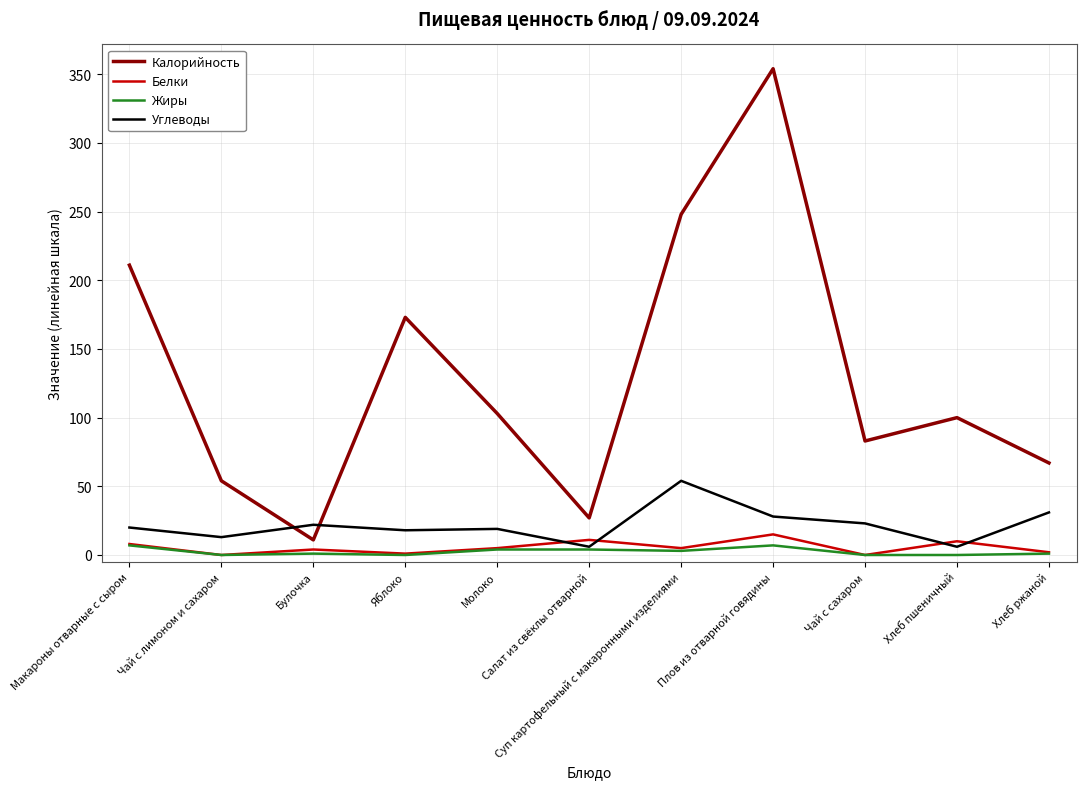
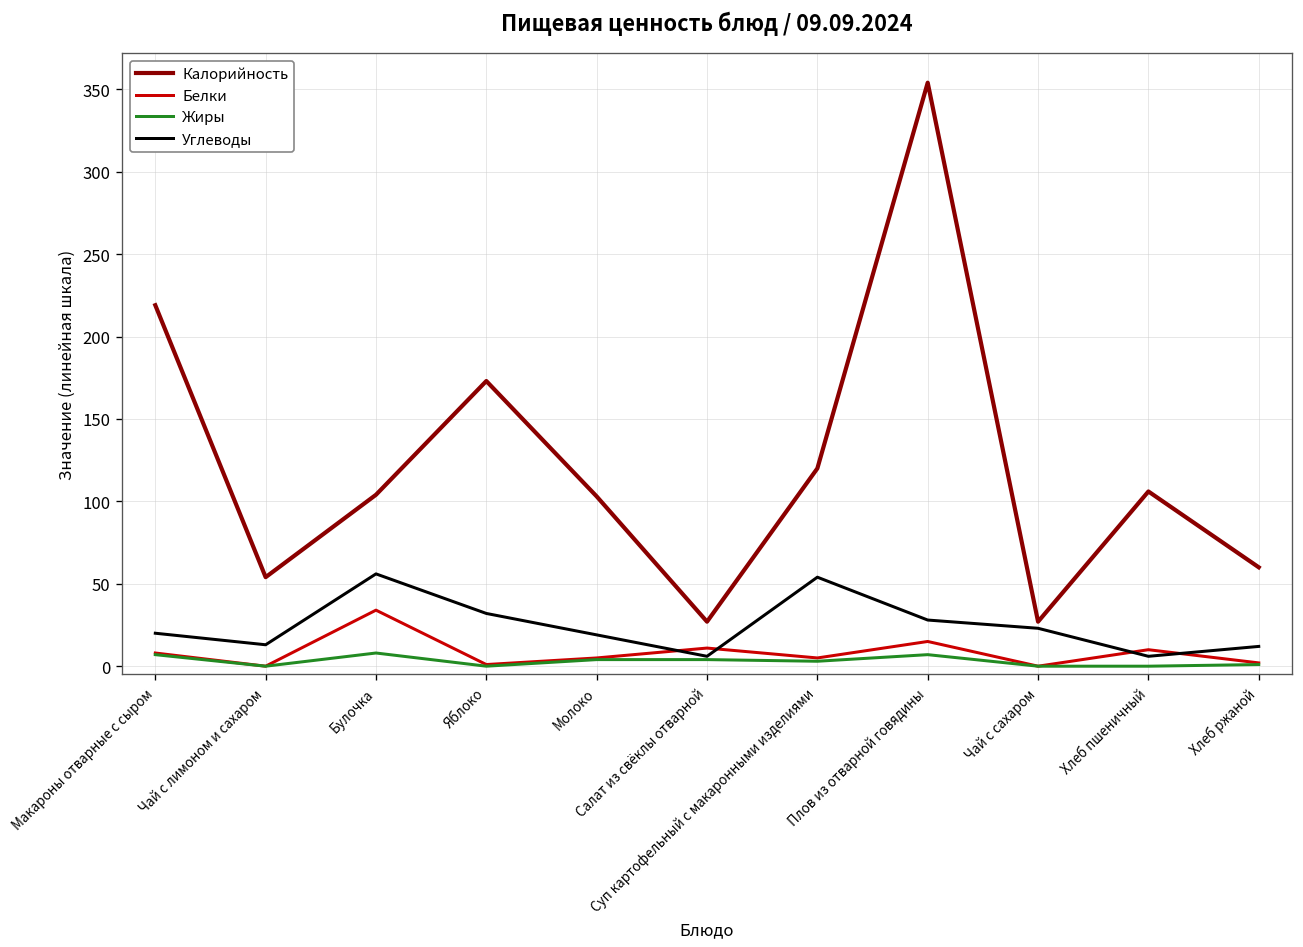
Калорийность, Макароны отварные с сыром: 211 -> 219
Калорийность, Булочка: 11 -> 104
Белки, Булочка: 4 -> 34
Жиры, Булочка: 1 -> 8
Углеводы, Булочка: 22 -> 56
Углеводы, Яблоко: 18 -> 32
Калорийность, Суп картофельный с макаронными изделиями: 248 -> 120
Калорийность, Чай с сахаром: 83 -> 27
Калорийность, Хлеб пшеничный: 100 -> 106
Калорийность, Хлеб ржаной: 67 -> 60
Углеводы, Хлеб ржаной: 31 -> 12
